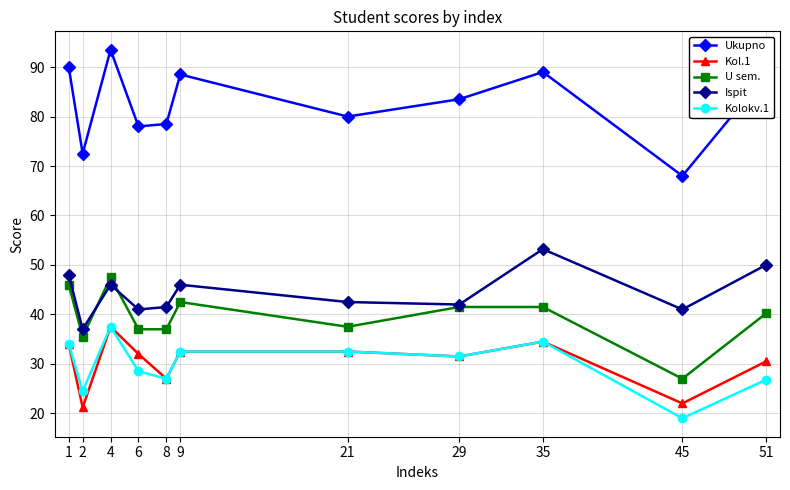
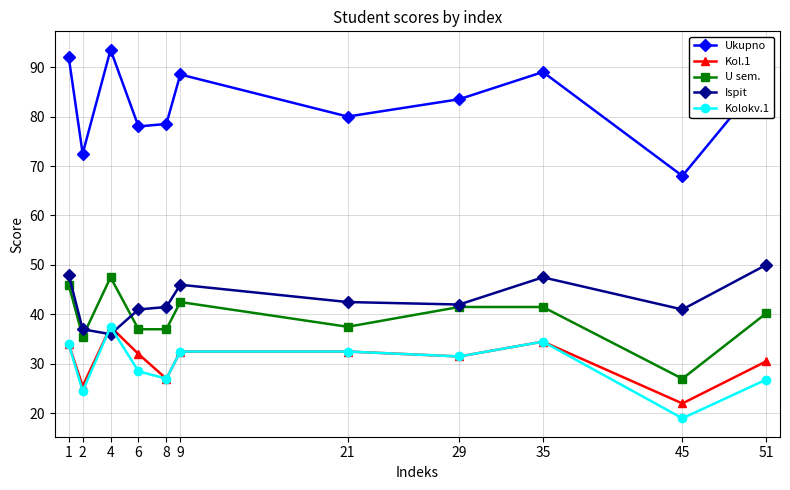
Ukupno, 1: 90 -> 92
Kol.1, 2: 21 -> 26
Ispit, 4: 46 -> 36
Ispit, 35: 53 -> 48
